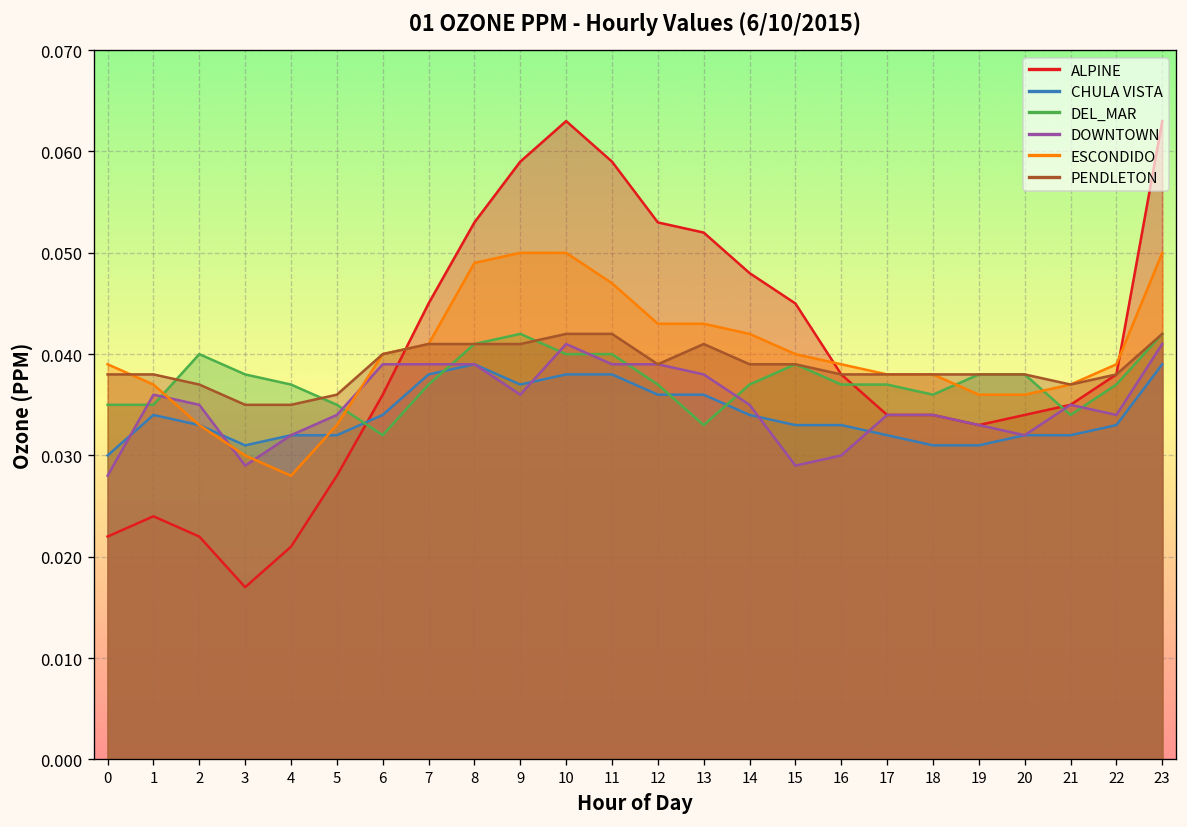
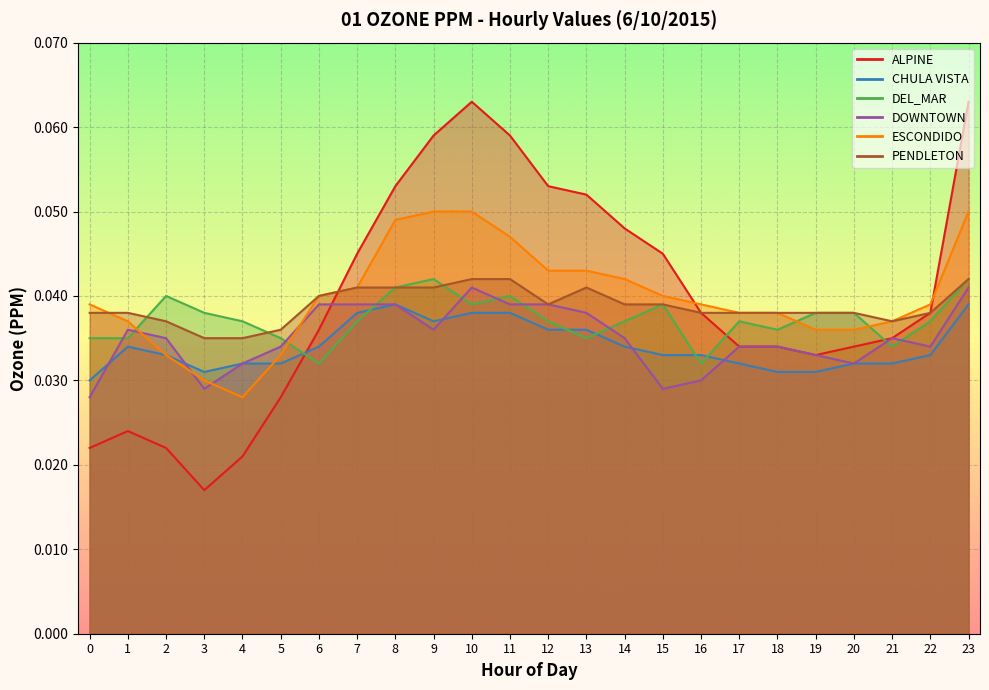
DEL_MAR, 10: 0.040 -> 0.039
DEL_MAR, 13: 0.033 -> 0.035
DEL_MAR, 16: 0.037 -> 0.032
